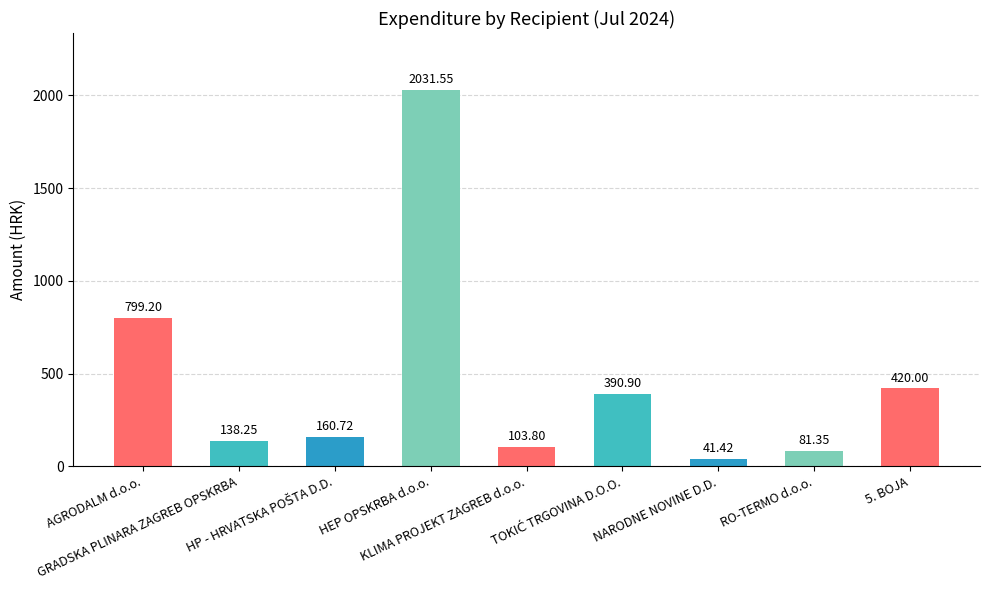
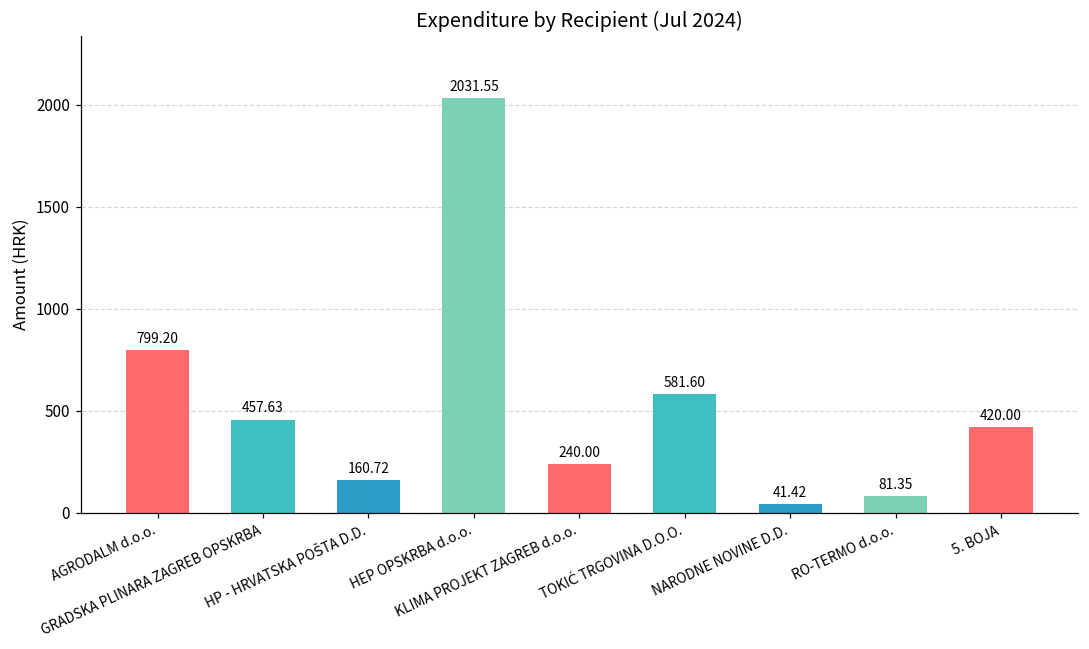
GRADSKA PLINARA ZAGREB OPSKRBA: 138.25 -> 457.63
KLIMA PROJEKT ZAGREB d.o.o.: 103.80 -> 240.00
TOKIĆ TRGOVINA D.O.O.: 390.90 -> 581.60
